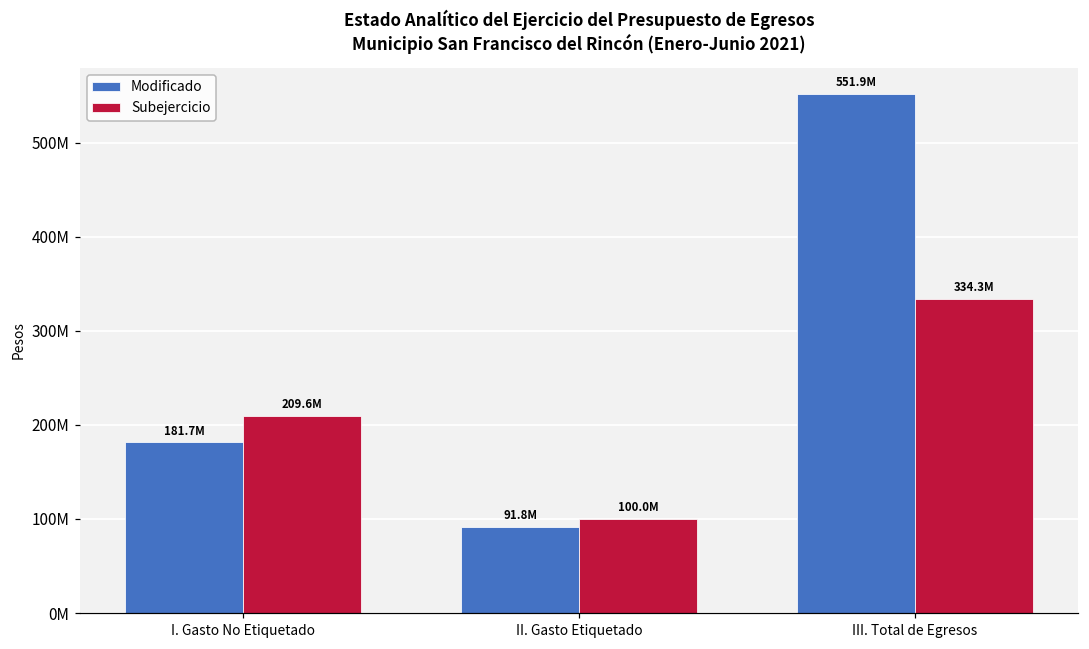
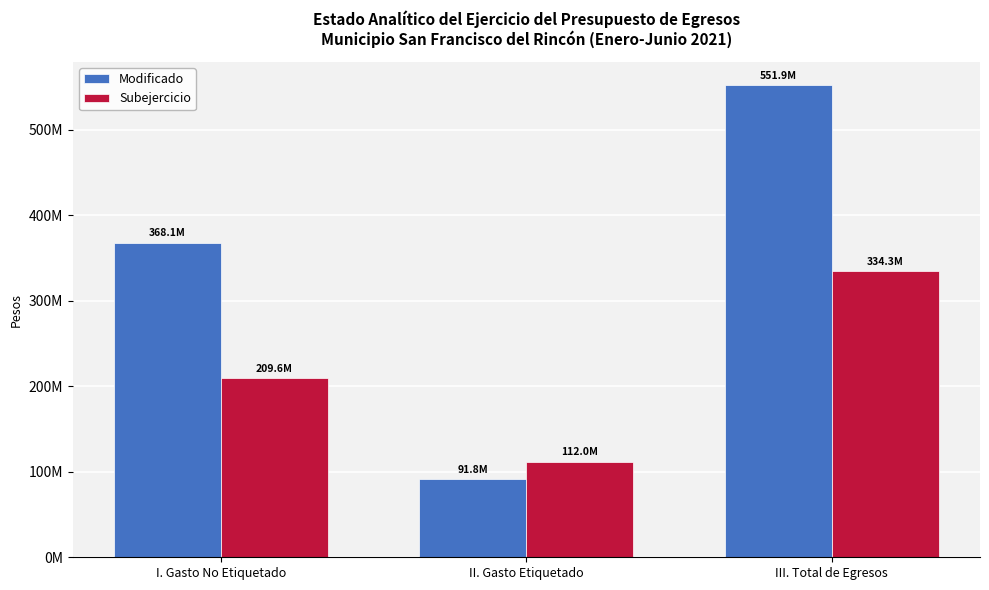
Modificado, I. Gasto No Etiquetado: 181.7M -> 368.1M
Subejercicio, II. Gasto Etiquetado: 100.0M -> 112.0M
